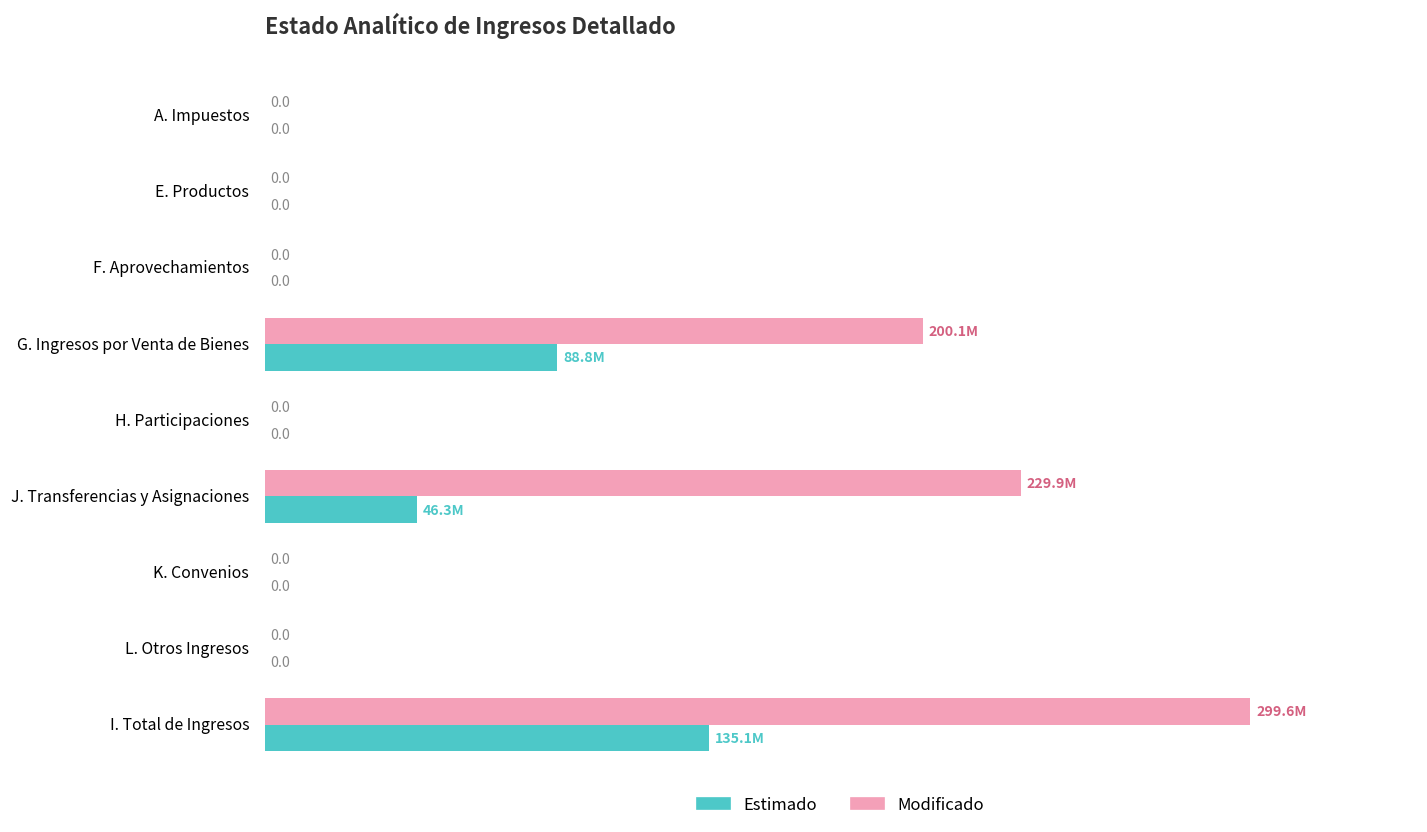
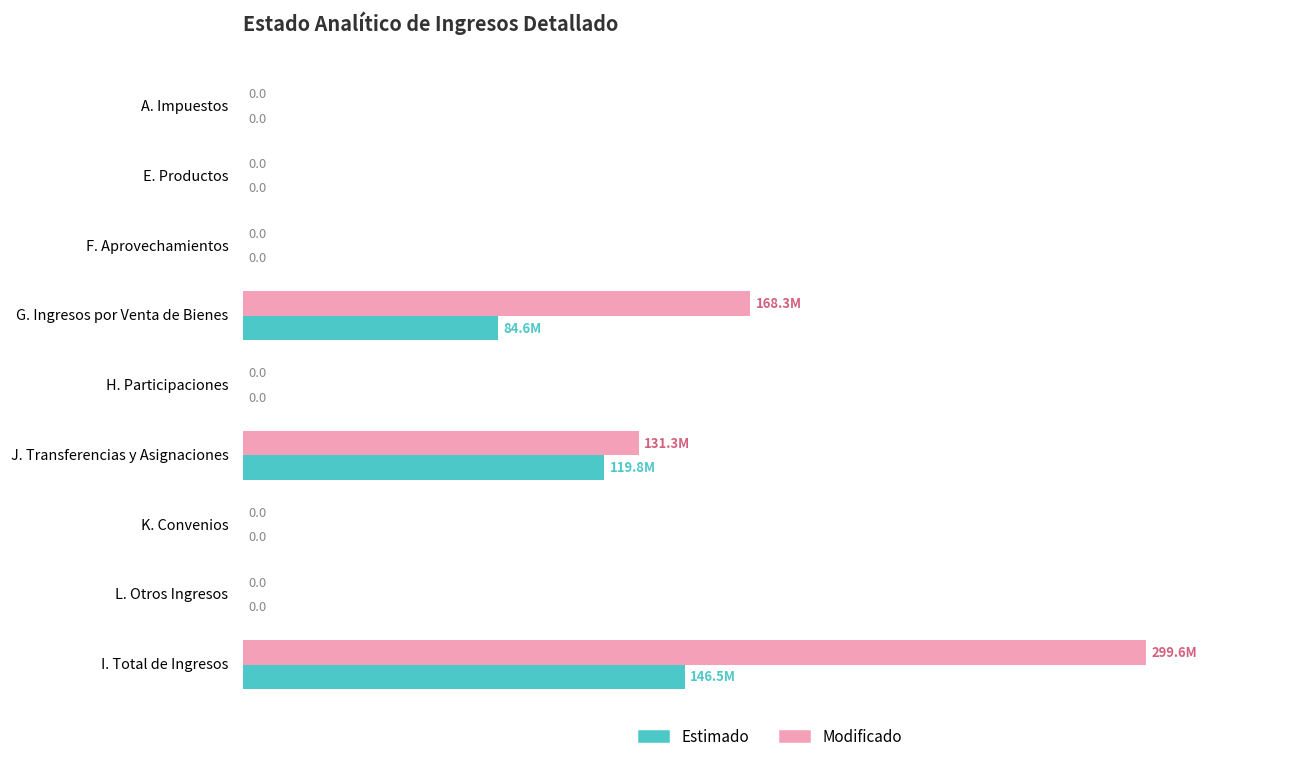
Modificado, G. Ingresos por Venta de Bienes: 200.1M -> 168.3M
Estimado, G. Ingresos por Venta de Bienes: 88.8M -> 84.6M
Modificado, J. Transferencias y Asignaciones: 229.9M -> 131.3M
Estimado, J. Transferencias y Asignaciones: 46.3M -> 119.8M
Estimado, I. Total de Ingresos: 135.1M -> 146.5M
